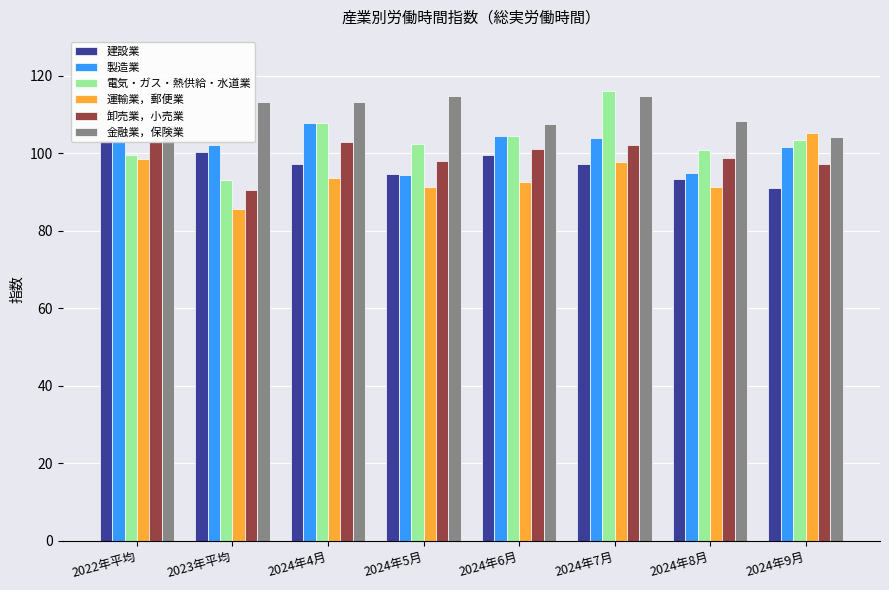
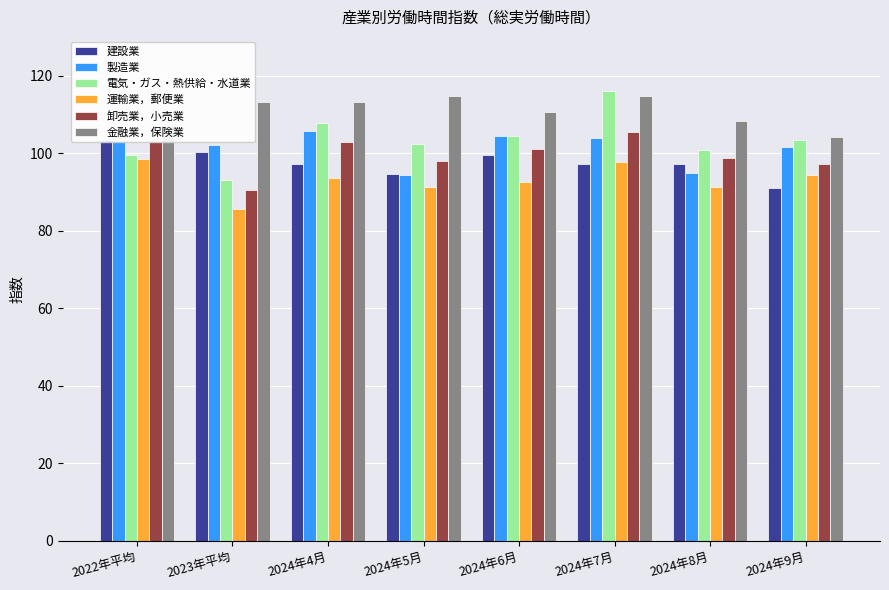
製造業, 2024年4月: 108 -> 106
金融業，保険業, 2024年6月: 108 -> 111
卸売業，小売業, 2024年7月: 102 -> 105
建設業, 2024年8月: 93 -> 97
運輸業，郵便業, 2024年9月: 105 -> 94
